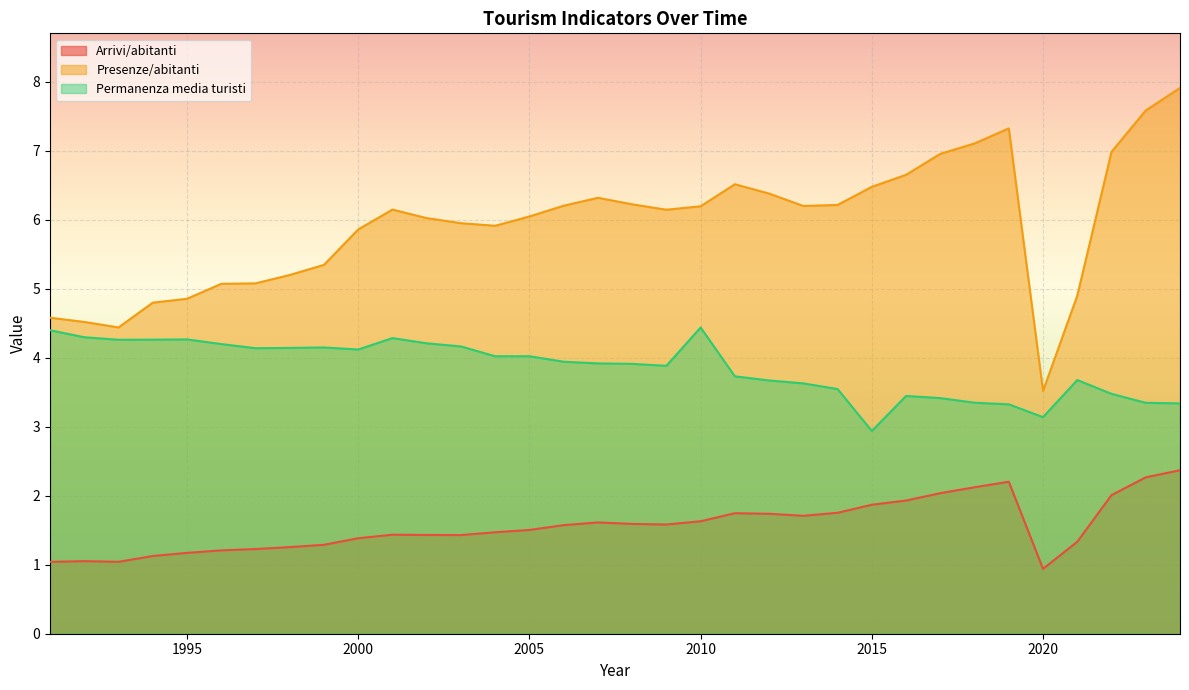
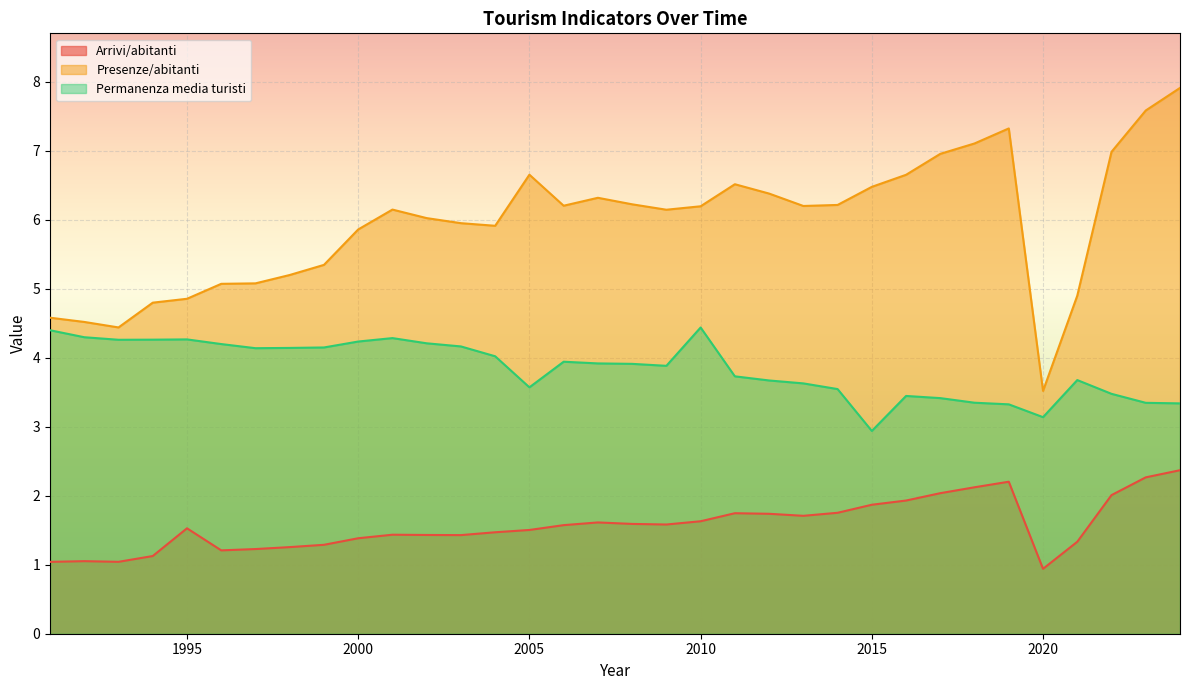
Arrivi/abitanti, 1995: 1.2 -> 1.5
Permanenza media turisti, 2000: 4.1 -> 4.2
Presenze/abitanti, 2005: 6.0 -> 6.7
Permanenza media turisti, 2005: 4.0 -> 3.6
